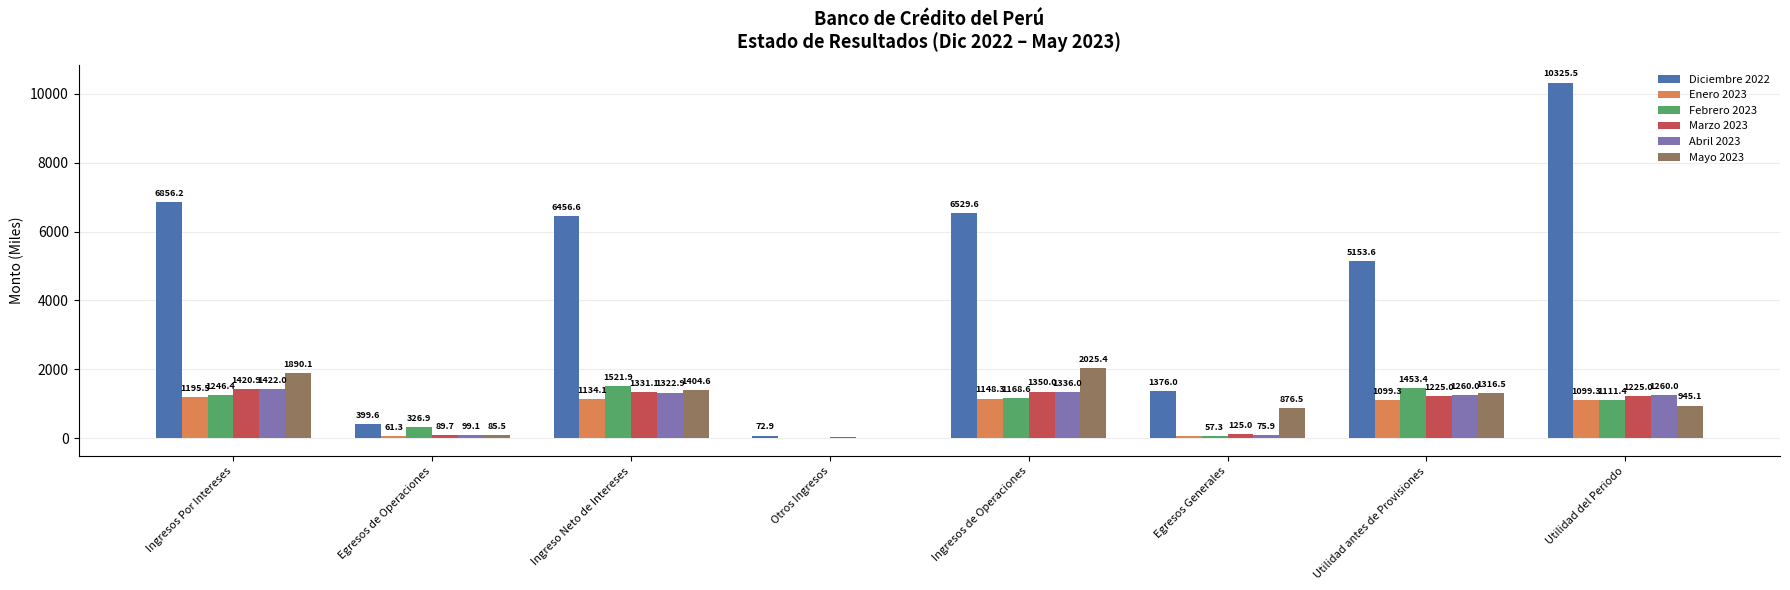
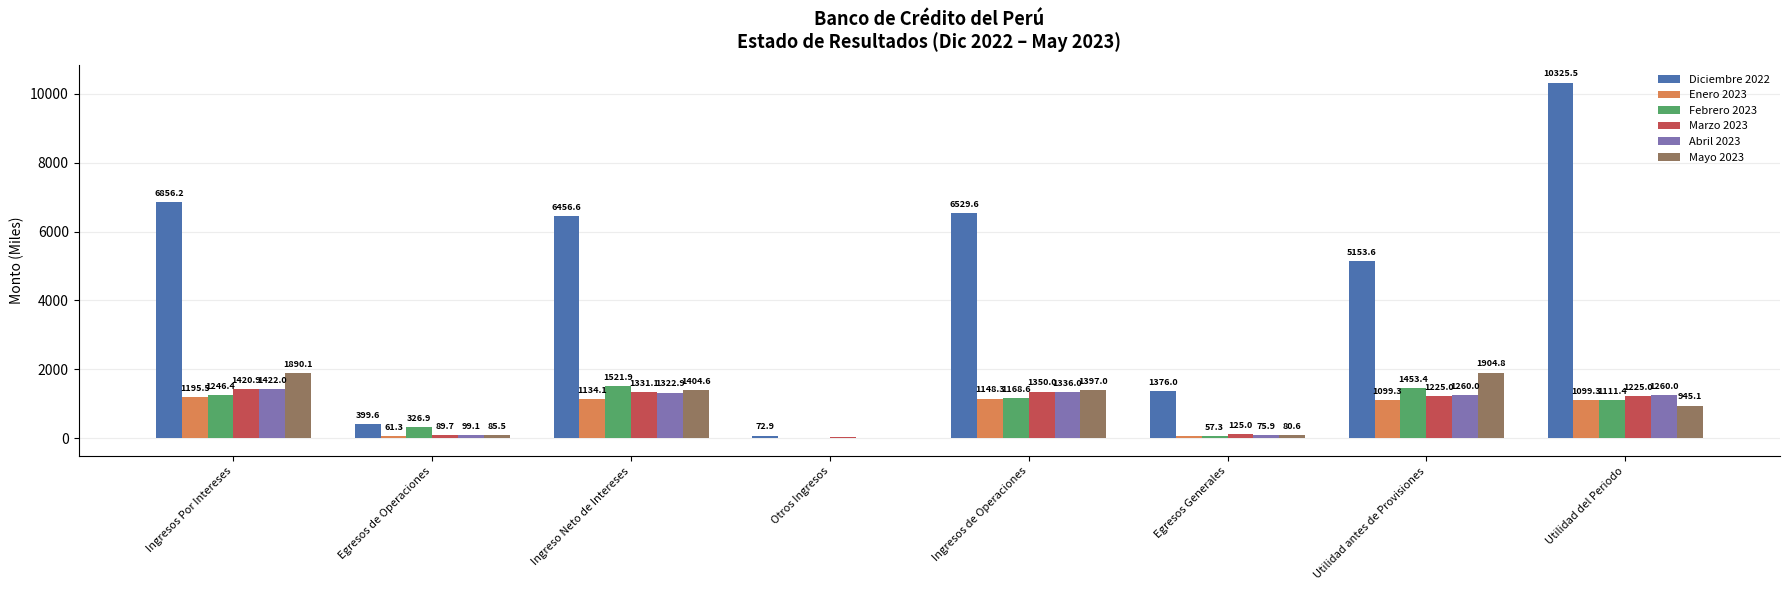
Mayo 2023, Ingresos de Operaciones: 2025.4 -> 1397.0
Mayo 2023, Egresos Generales: 876.5 -> 80.6
Mayo 2023, Utilidad antes de Provisiones: 1316.5 -> 1904.8
